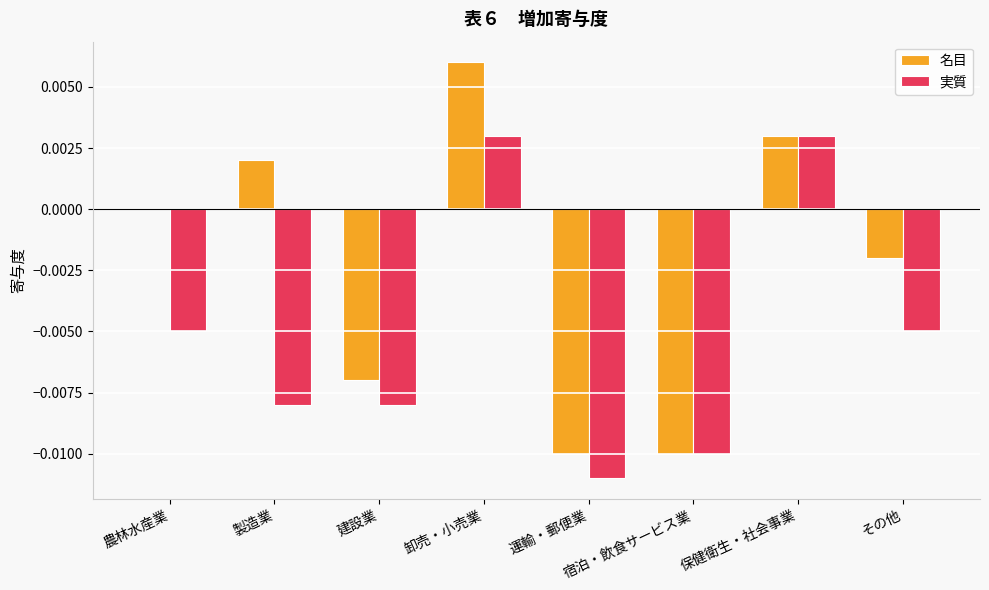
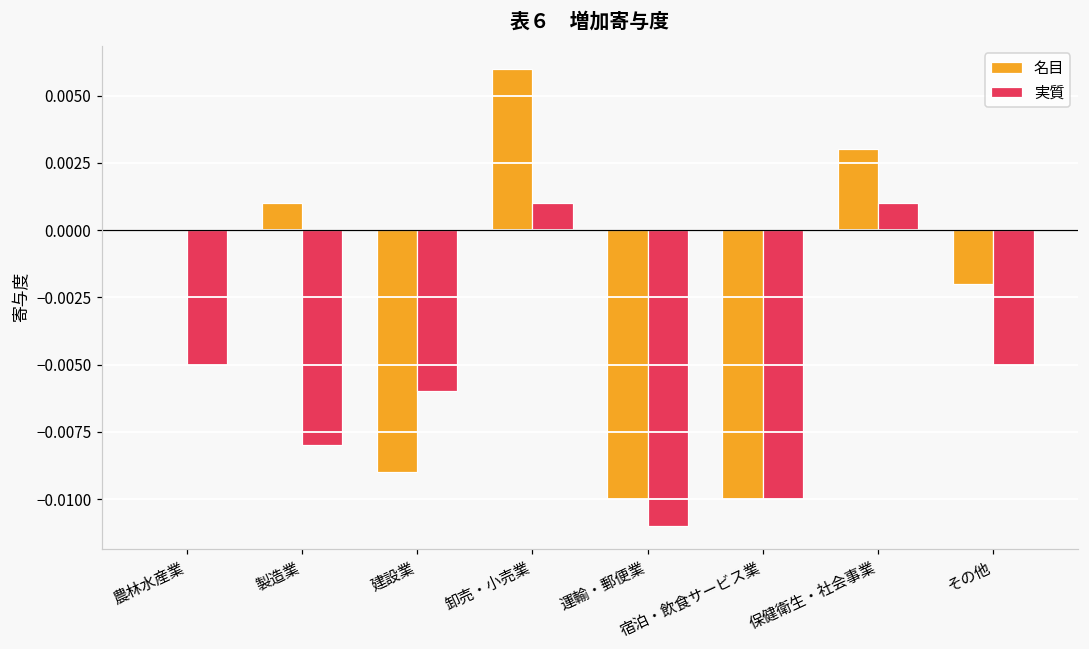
名目, 製造業: 0.002 -> 0.001
名目, 建設業: -0.007 -> -0.009
実質, 建設業: -0.008 -> -0.006
実質, 卸売・小売業: 0.003 -> 0.001
実質, 保健衛生・社会事業: 0.003 -> 0.001
